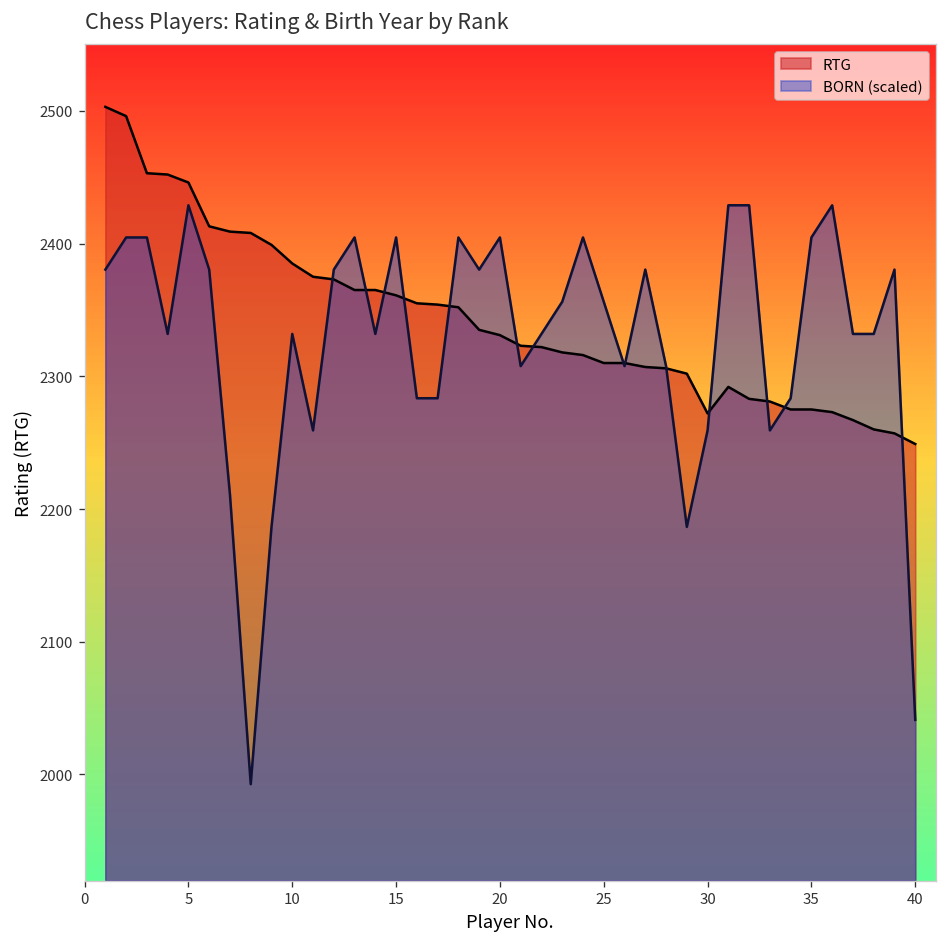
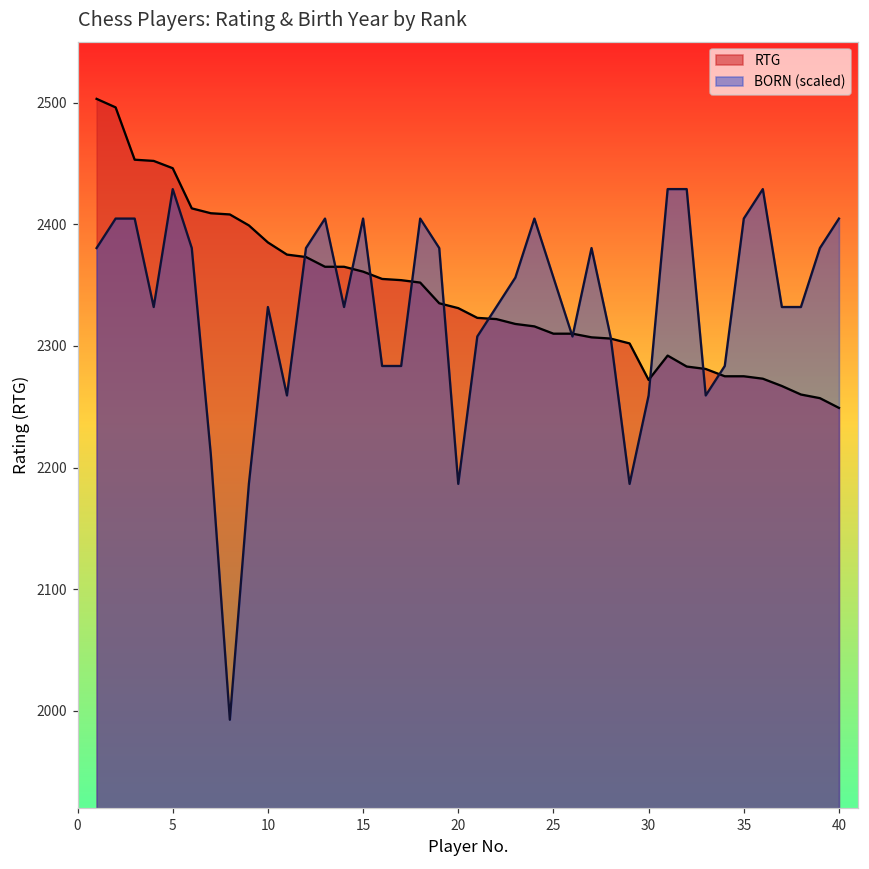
BORN (scaled), 20: 2405 -> 2187
BORN (scaled), 40: 2041 -> 2405
